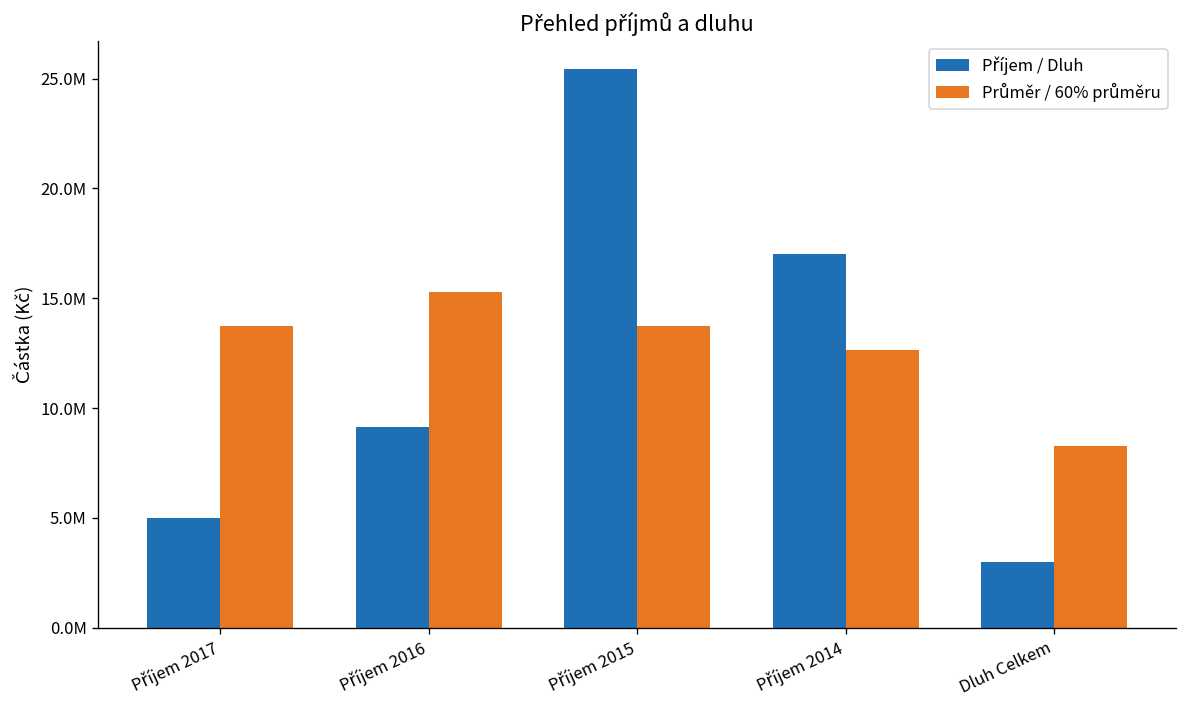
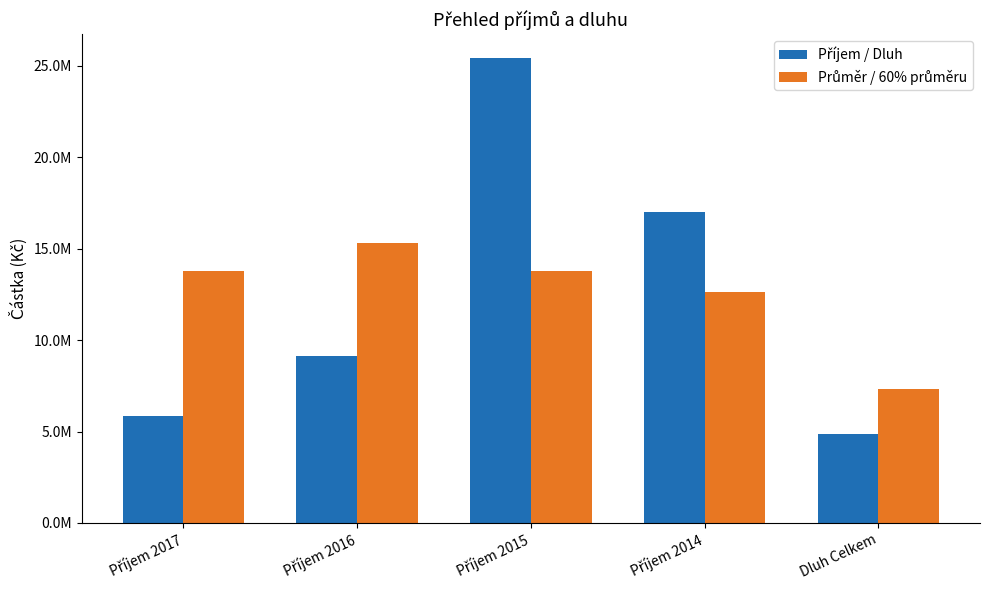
Příjem / Dluh, Příjem 2017: 5000000 -> 5900000
Příjem / Dluh, Dluh Celkem: 3000000 -> 4900000
Průměr / 60% průměru, Dluh Celkem: 8300000 -> 7300000
